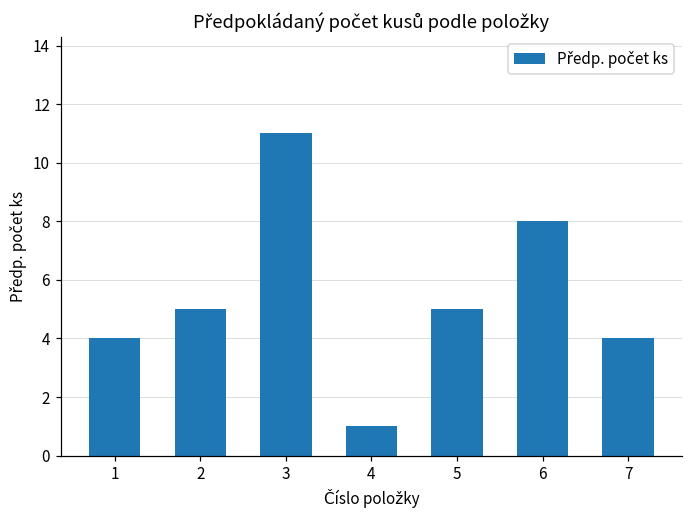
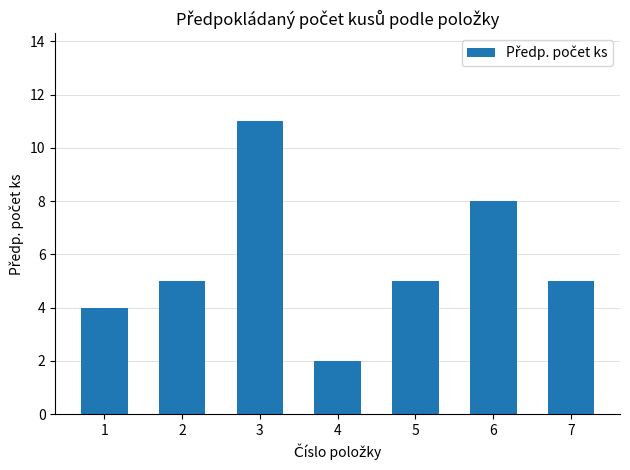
4: 1 -> 2
7: 4 -> 5
